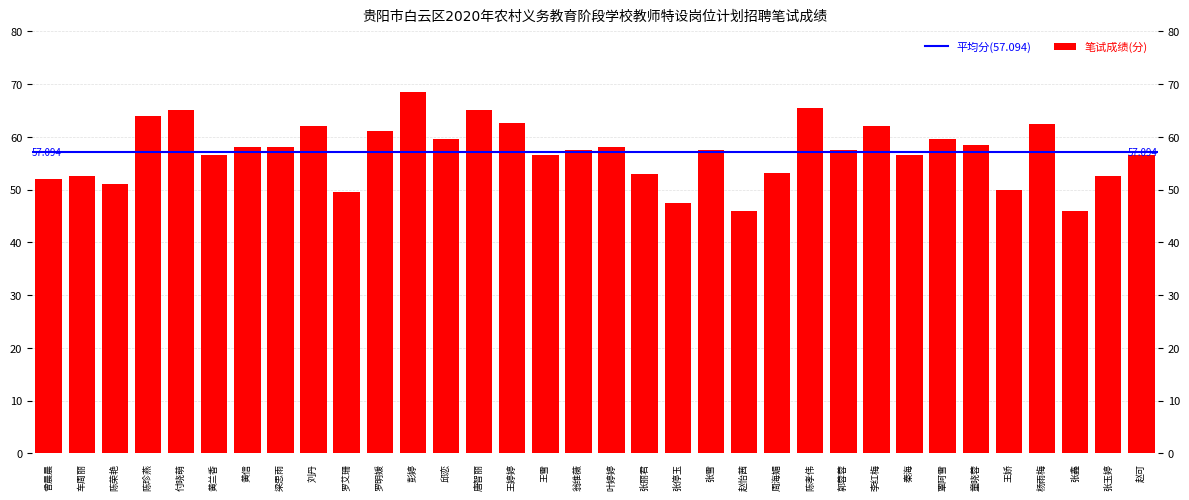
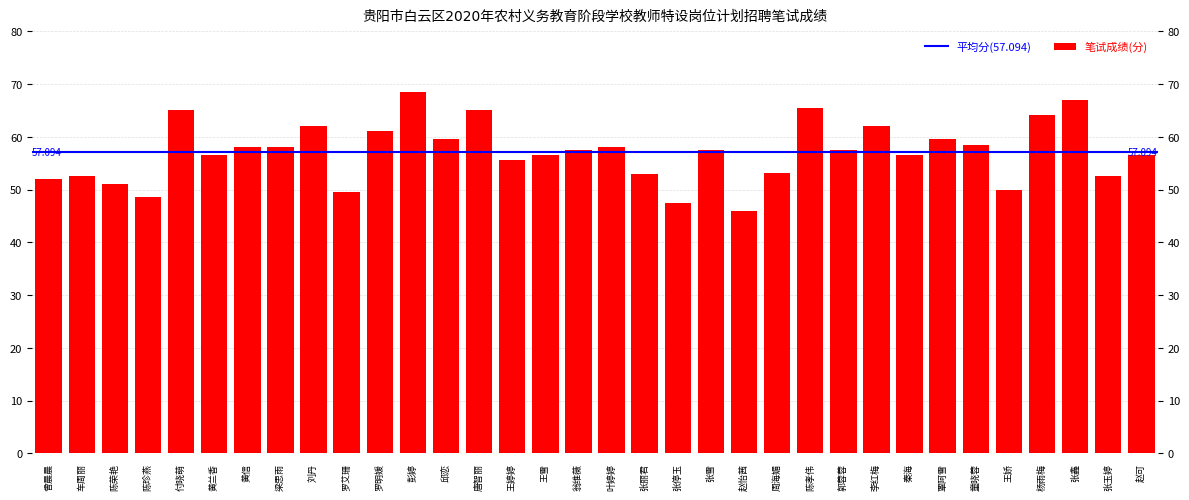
陈珍燕: 64 -> 49
王婷婷: 63 -> 56
杨雨梅: 63 -> 64
张鑫: 46 -> 67
